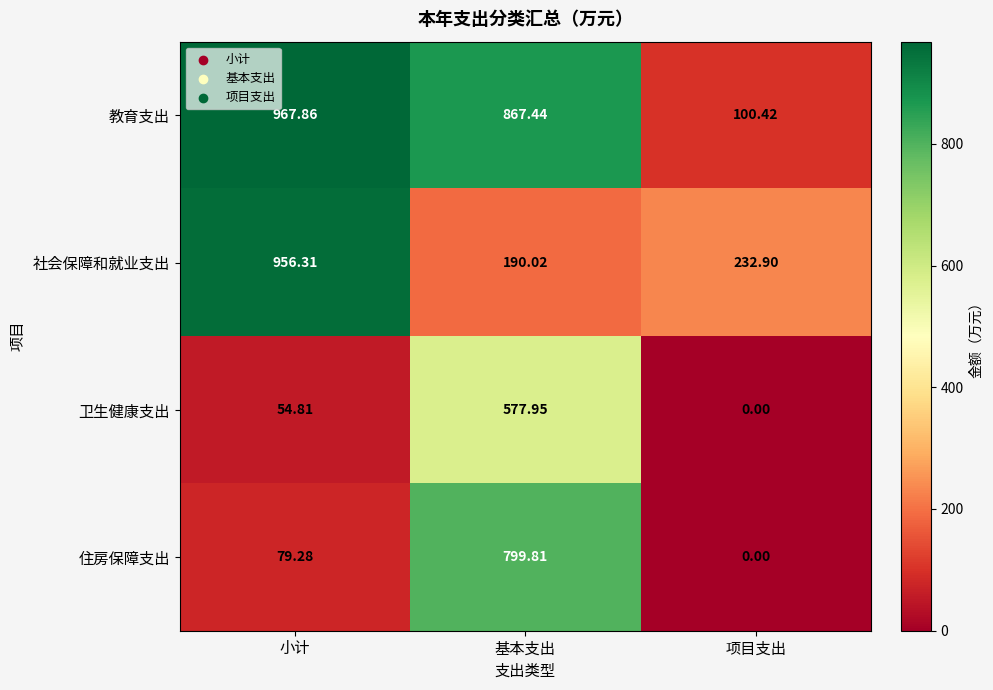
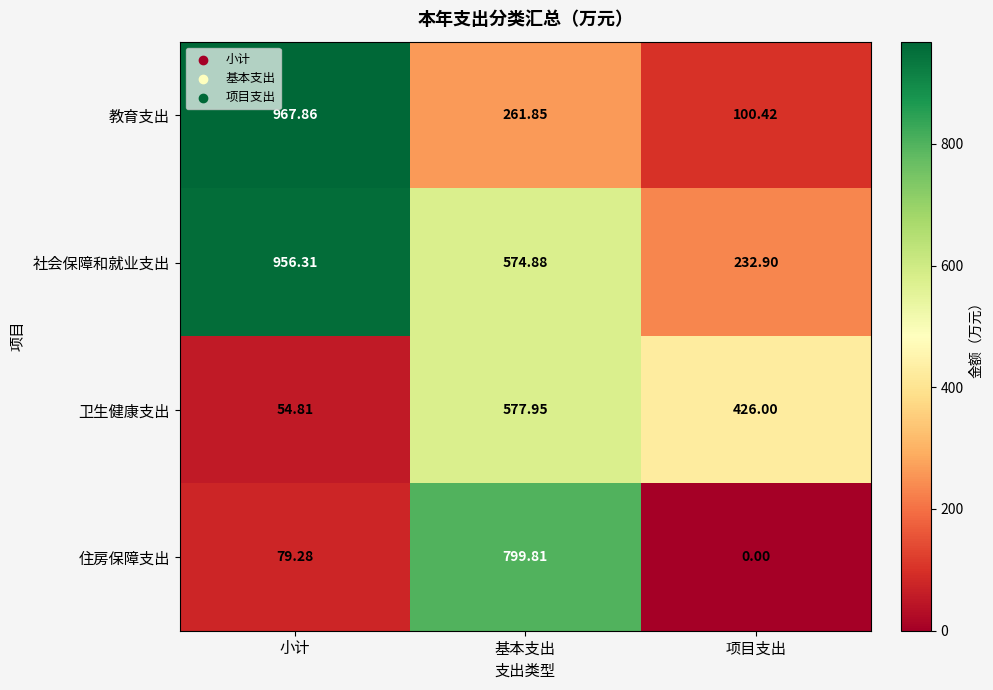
教育支出, 基本支出: 867.44 -> 261.85
社会保障和就业支出, 基本支出: 190.02 -> 574.88
卫生健康支出, 项目支出: 0.00 -> 426.00
